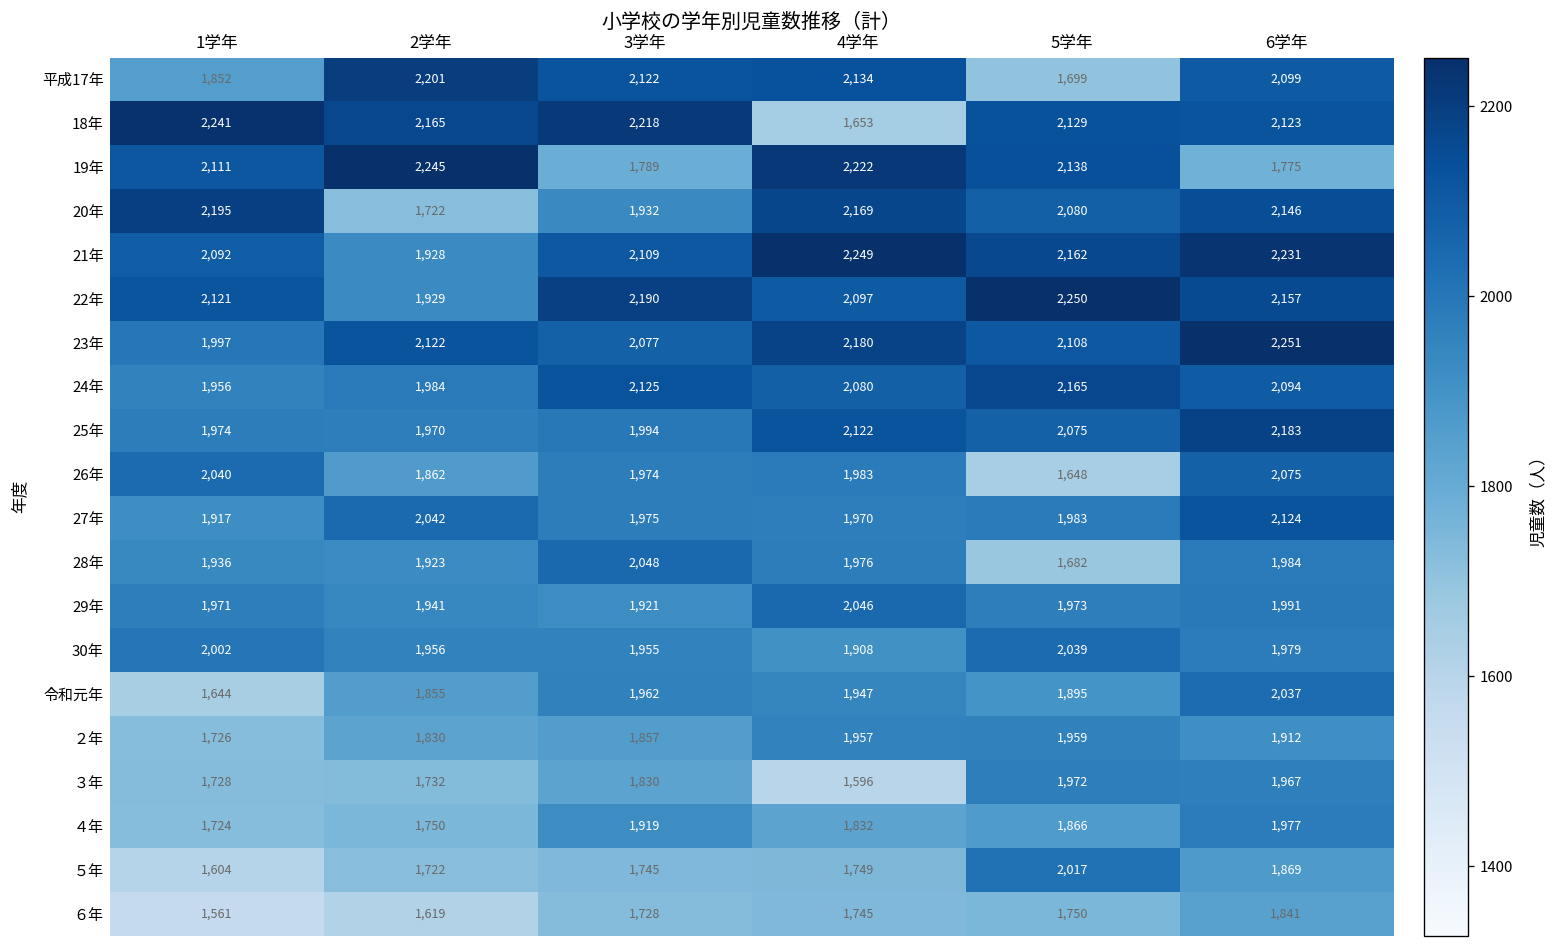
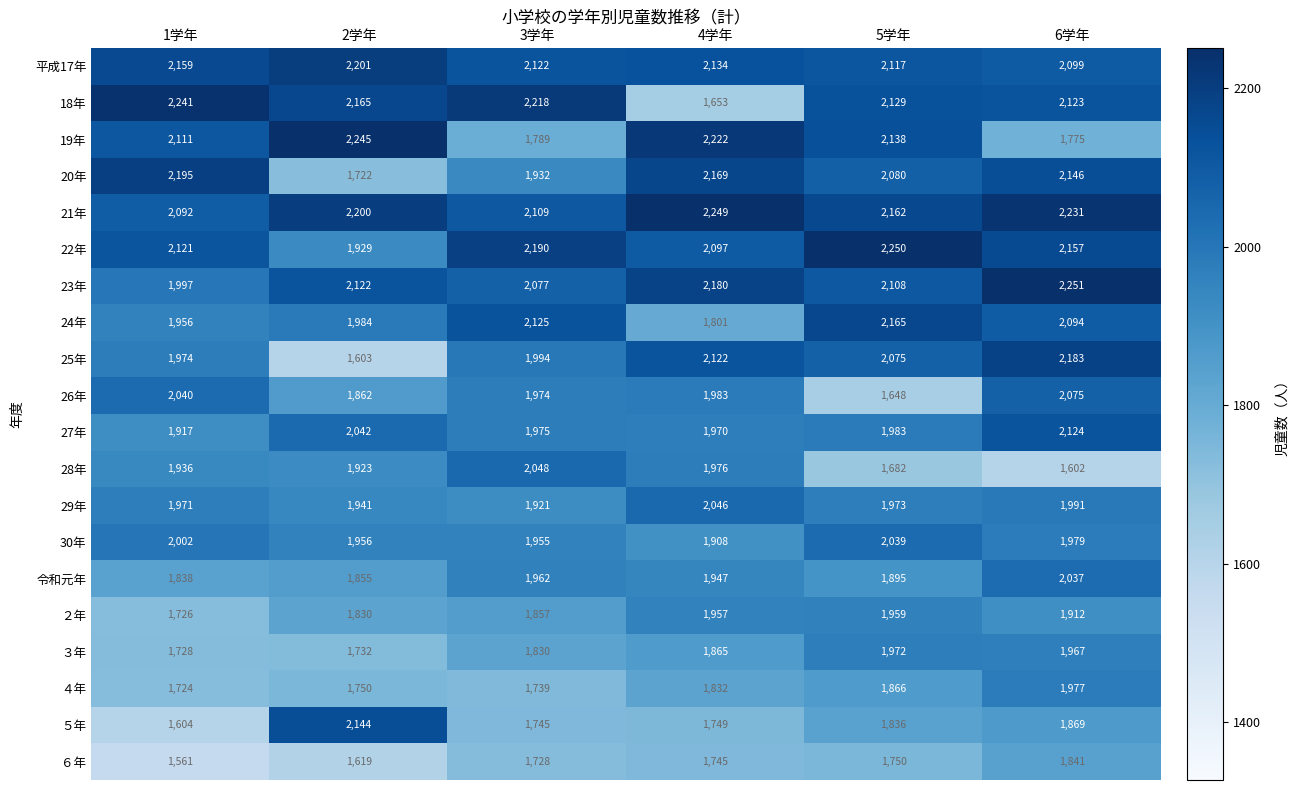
平成17年, 1学年: 1,852 -> 2,159
平成17年, 5学年: 1,699 -> 2,117
21年, 2学年: 1,928 -> 2,200
24年, 4学年: 2,080 -> 1,801
25年, 2学年: 1,970 -> 1,603
28年, 6学年: 1,984 -> 1,602
令和元年, 1学年: 1,644 -> 1,838
３年, 4学年: 1,596 -> 1,865
４年, 3学年: 1,919 -> 1,739
５年, 2学年: 1,722 -> 2,144
５年, 5学年: 2,017 -> 1,836
